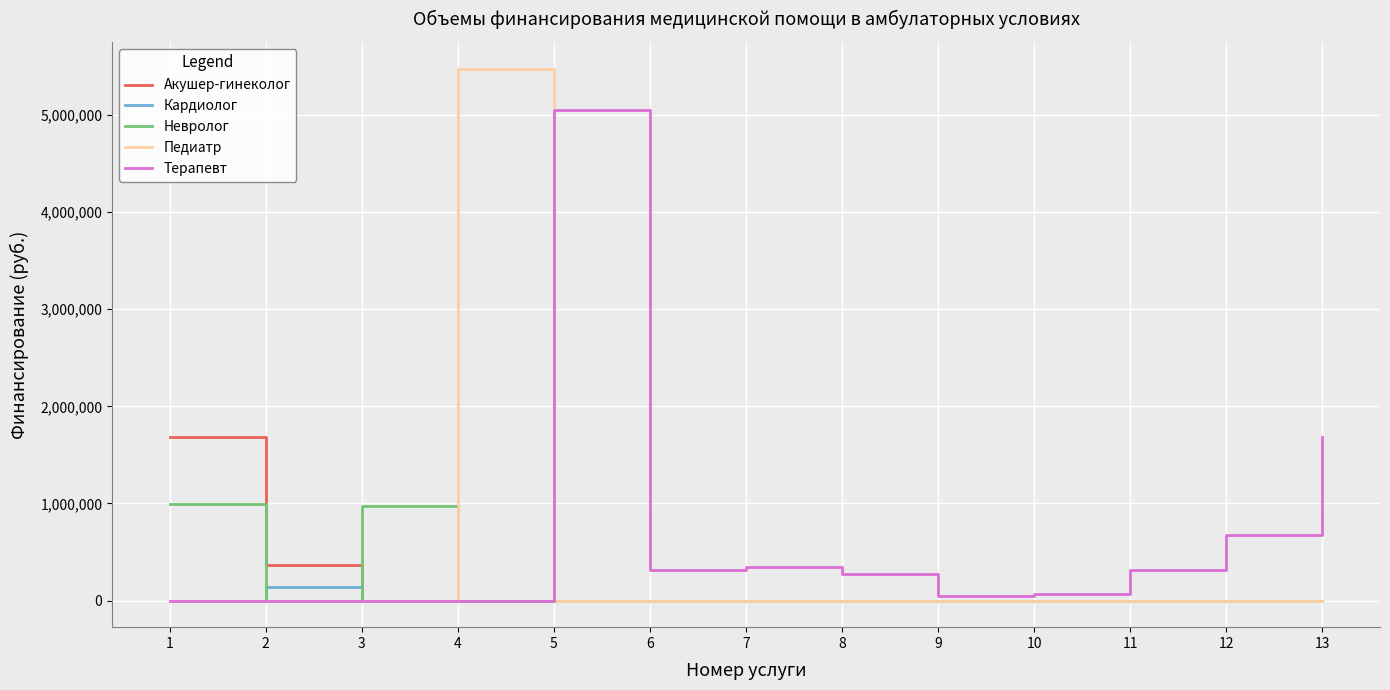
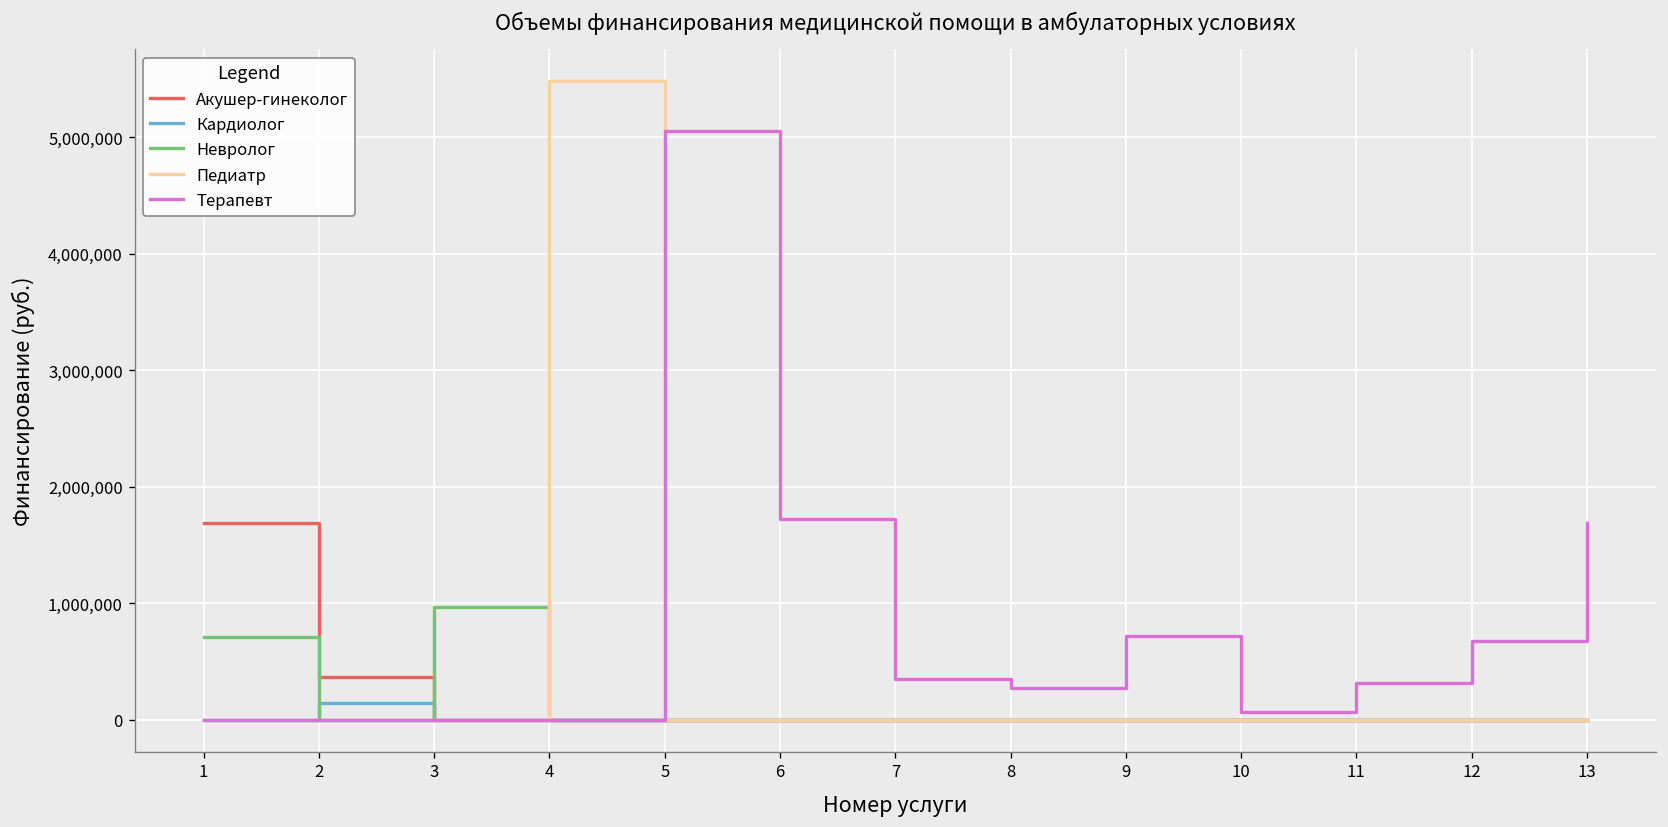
Невролог, 1: 1,000,000 -> 700,000
Терапевт, 6: 300,000 -> 1,700,000
Терапевт, 9: 0 -> 700,000
